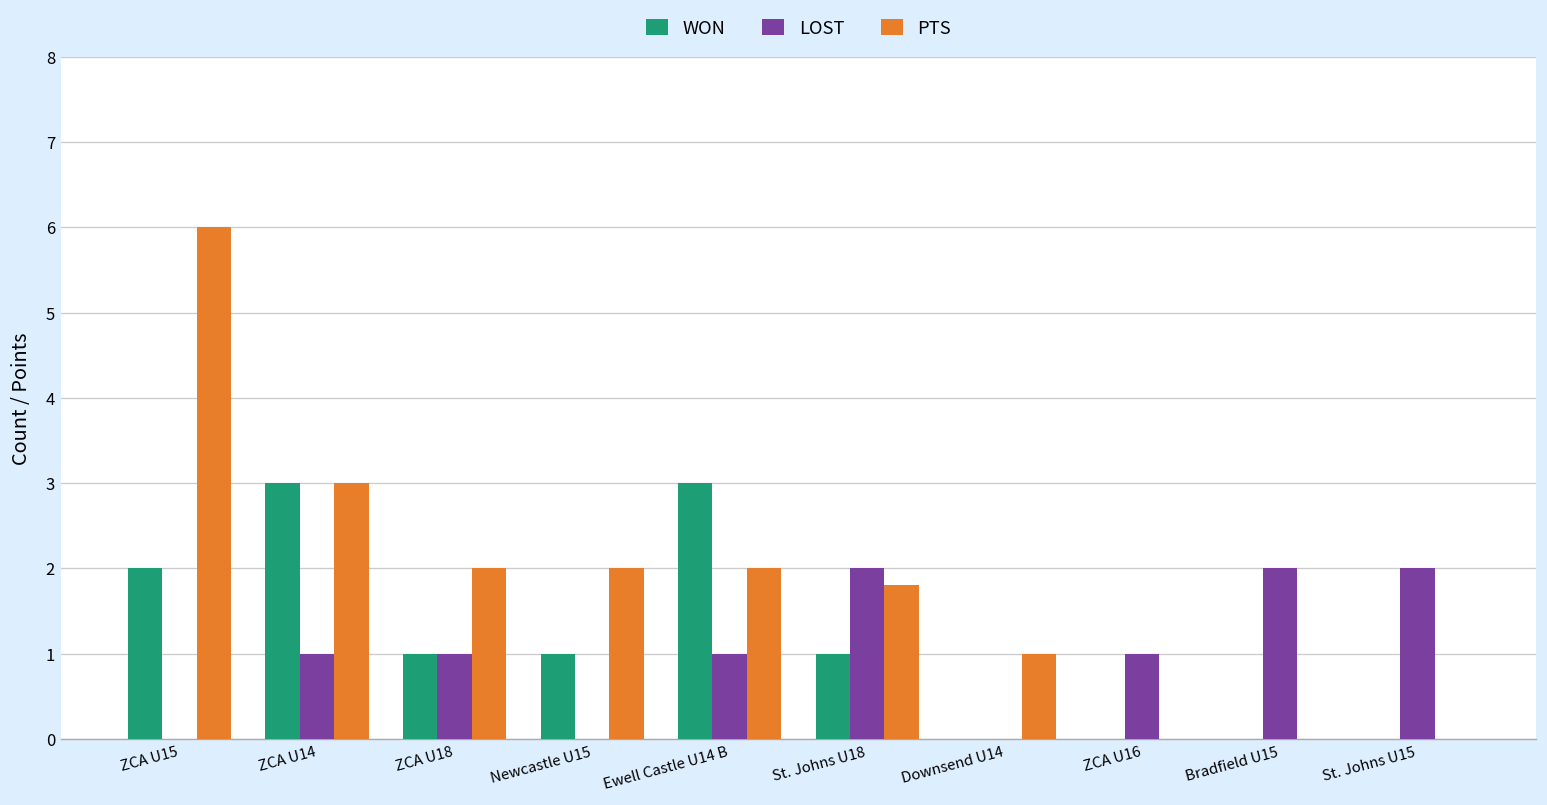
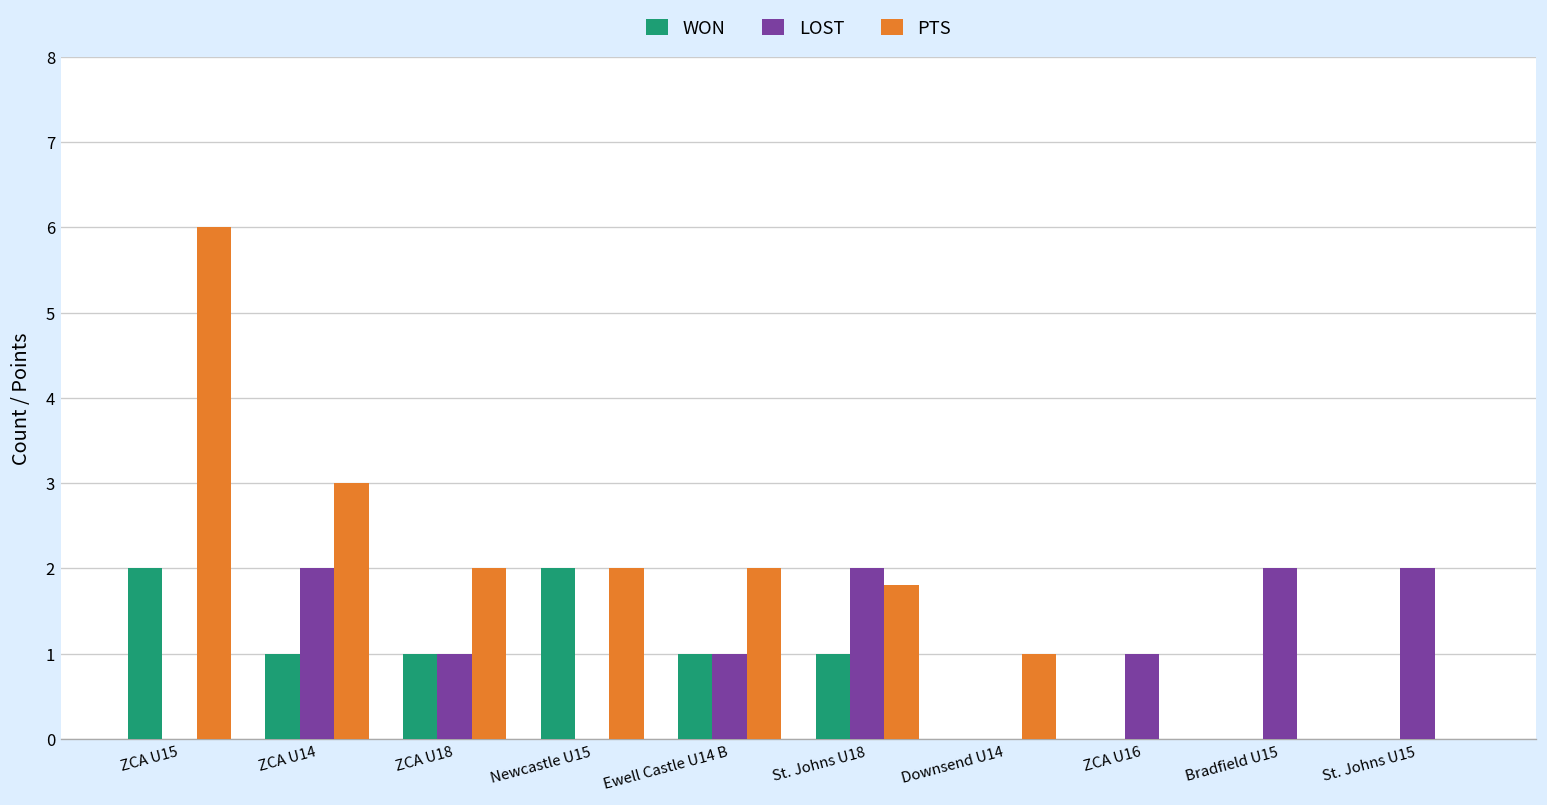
WON, ZCA U14: 3 -> 1
LOST, ZCA U14: 1 -> 2
WON, Newcastle U15: 1 -> 2
WON, Ewell Castle U14 B: 3 -> 1
